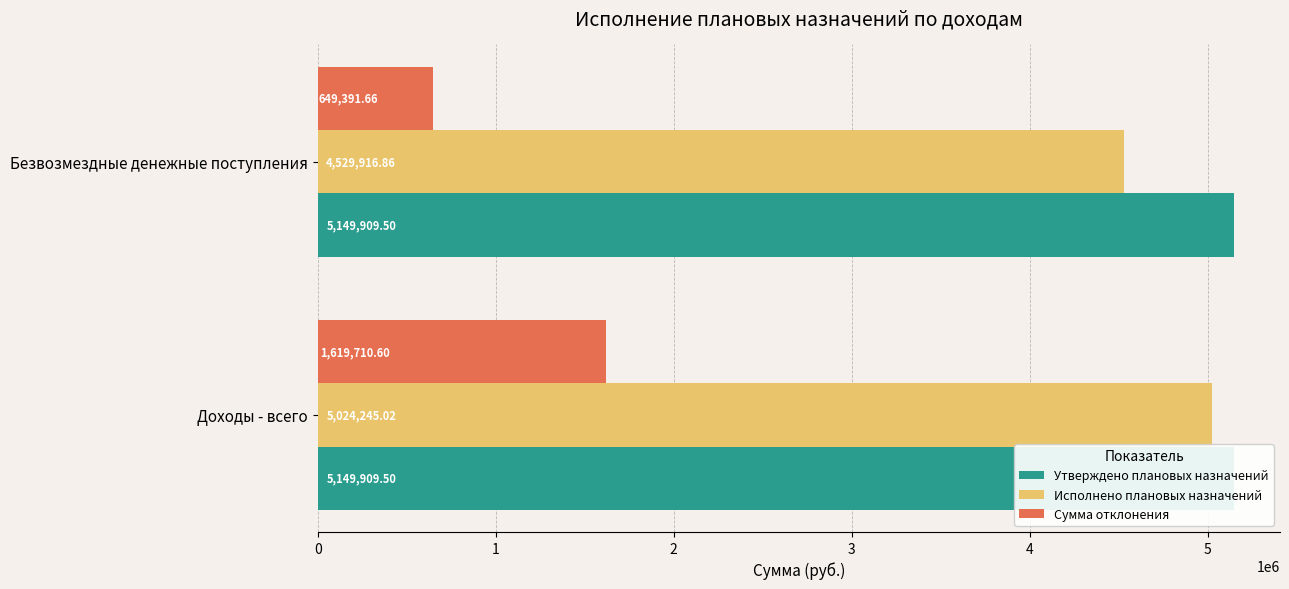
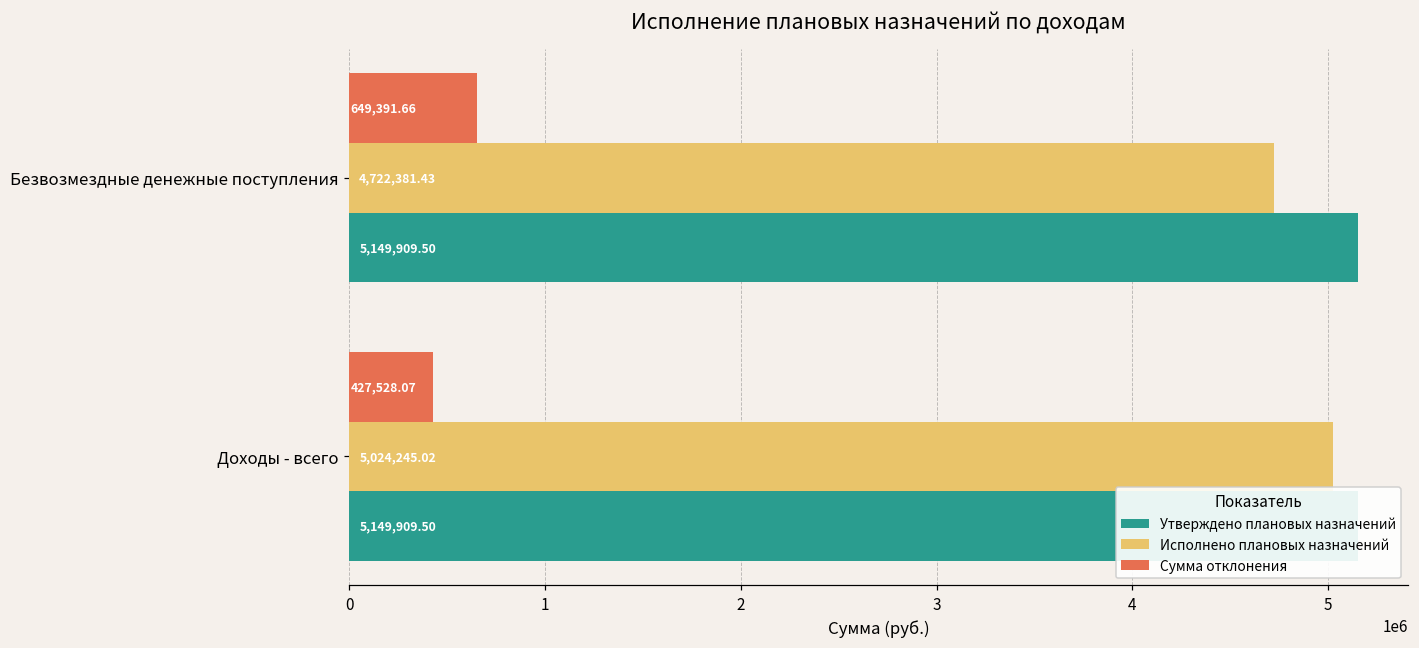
Исполнено плановых назначений, Безвозмездные денежные поступления: 4,529,916.86 -> 4,722,381.43
Сумма отклонения, Доходы - всего: 1,619,710.60 -> 427,528.07
